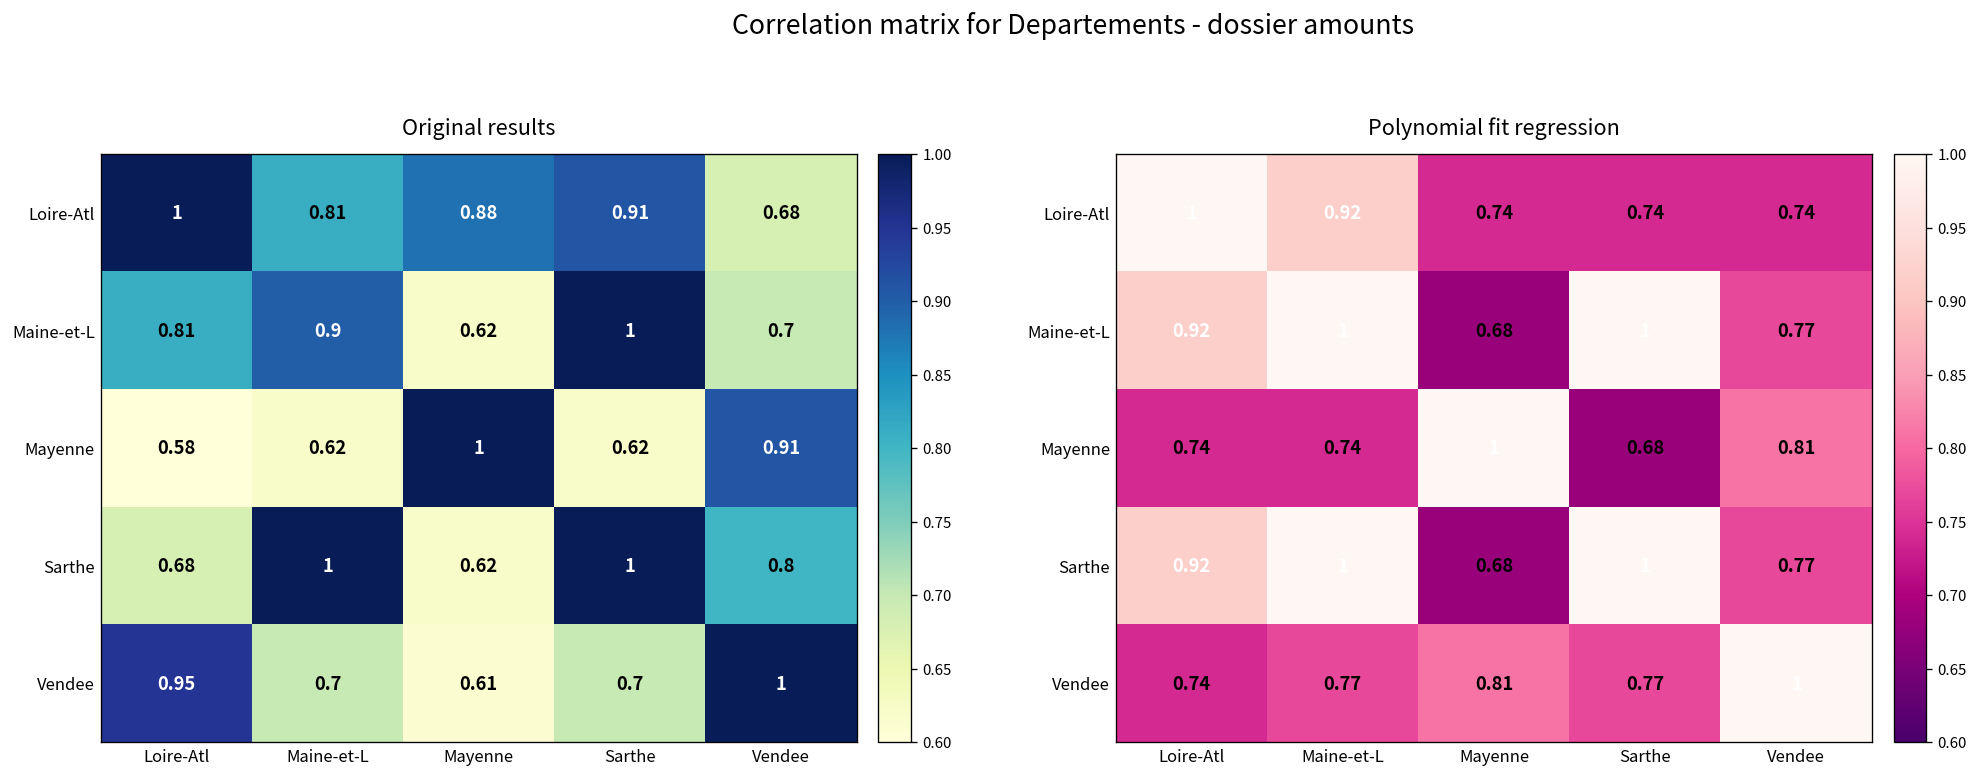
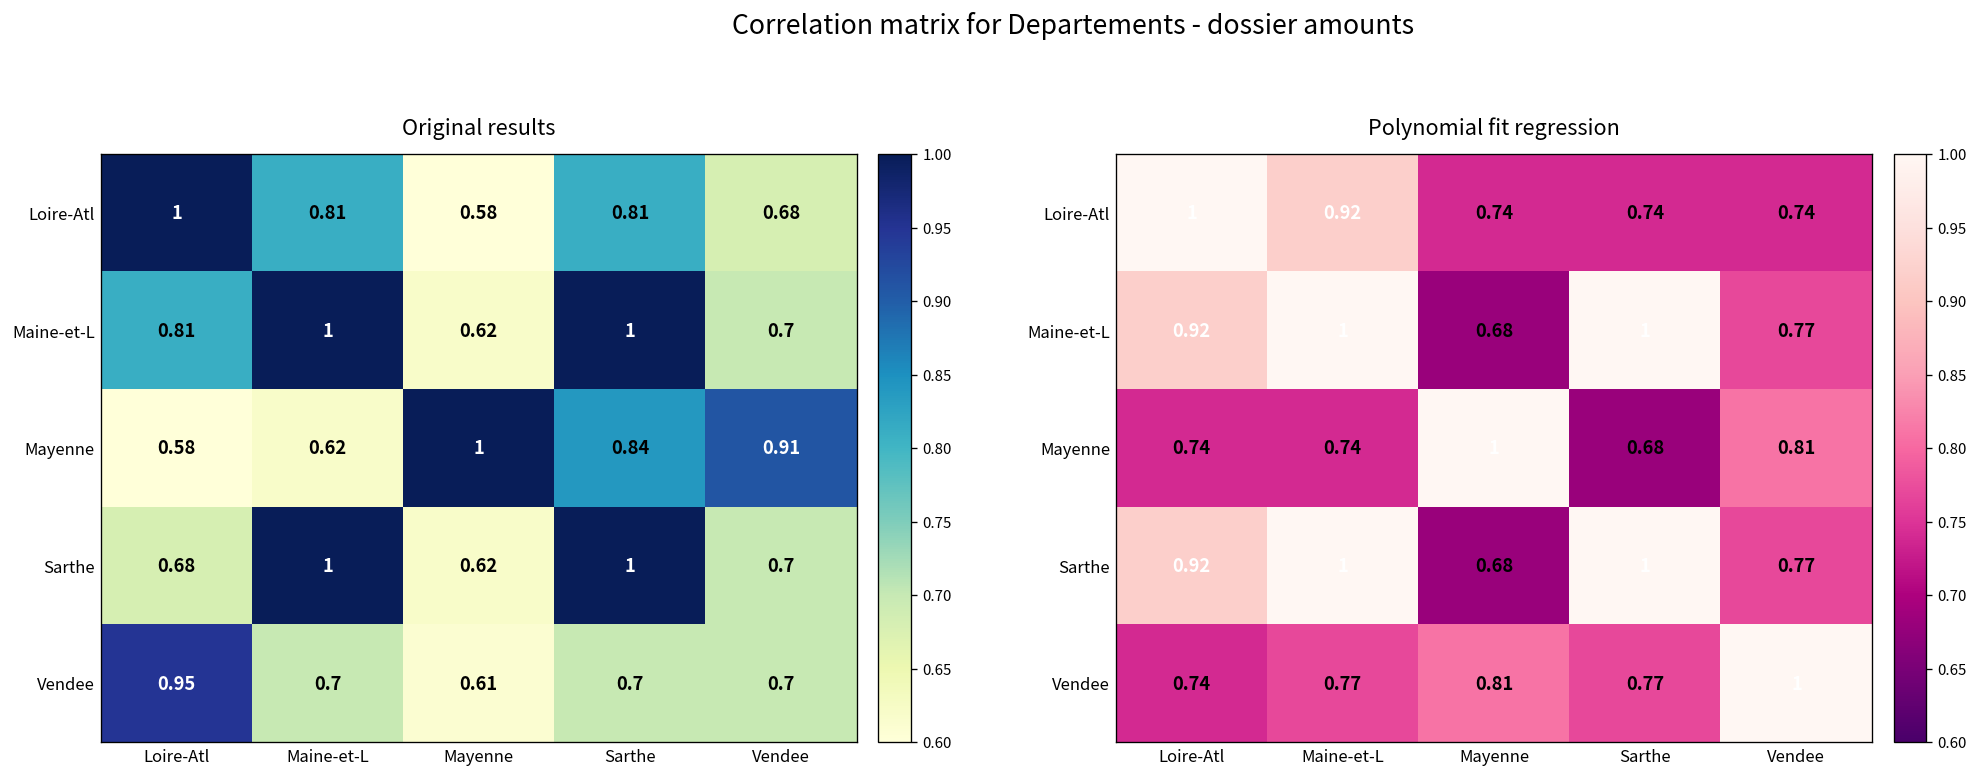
Original results, Loire-Atl, Mayenne: 0.88 -> 0.58
Original results, Loire-Atl, Sarthe: 0.91 -> 0.81
Original results, Maine-et-L, Maine-et-L: 0.9 -> 1
Original results, Mayenne, Sarthe: 0.62 -> 0.84
Original results, Sarthe, Vendee: 0.8 -> 0.7
Original results, Vendee, Vendee: 1 -> 0.7
